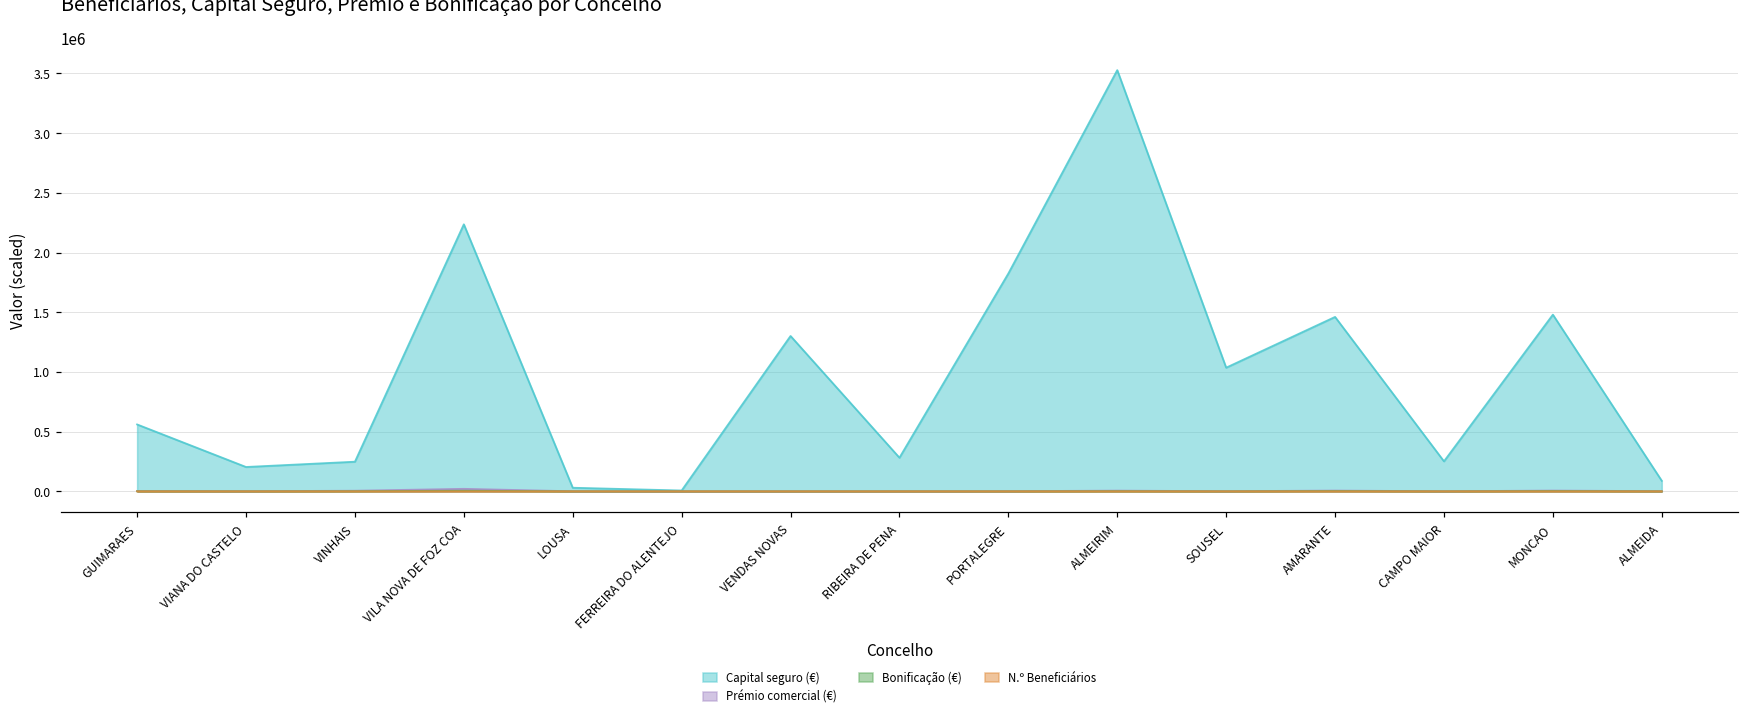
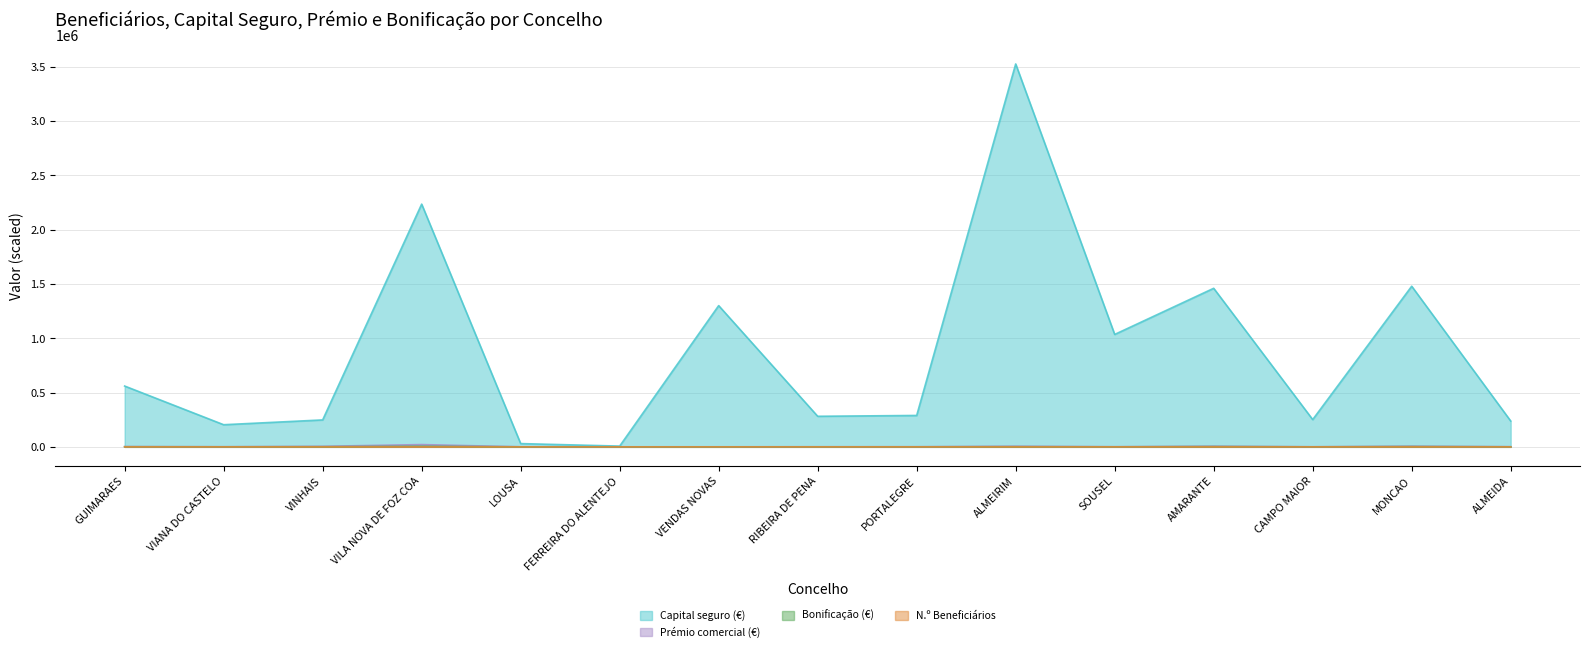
Capital seguro (€), PORTALEGRE: 1820000 -> 290000
Capital seguro (€), ALMEIDA: 90000 -> 240000
